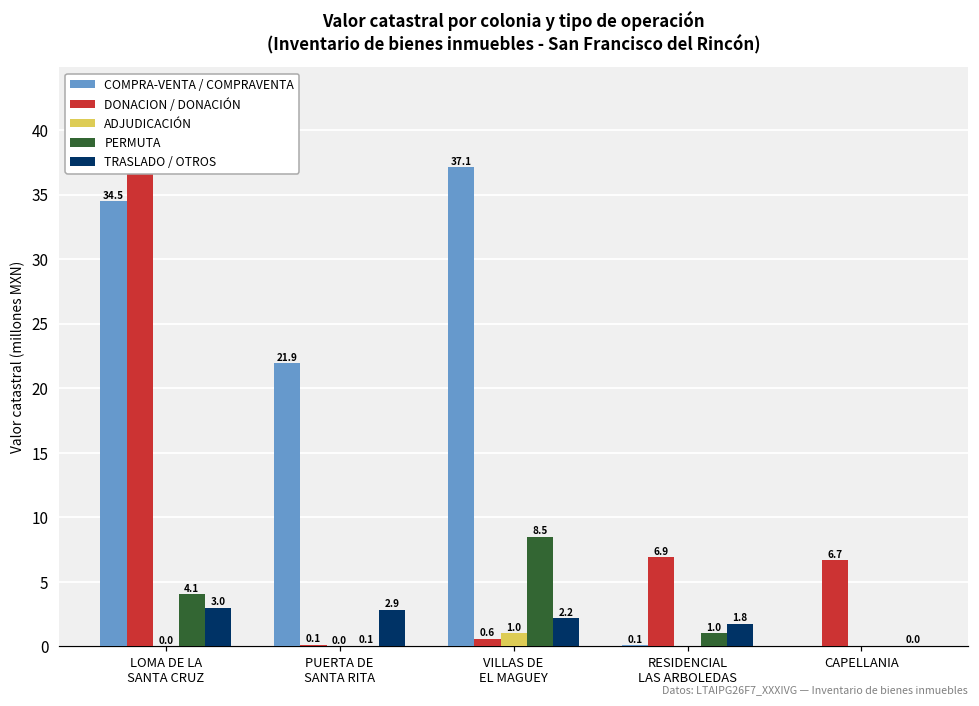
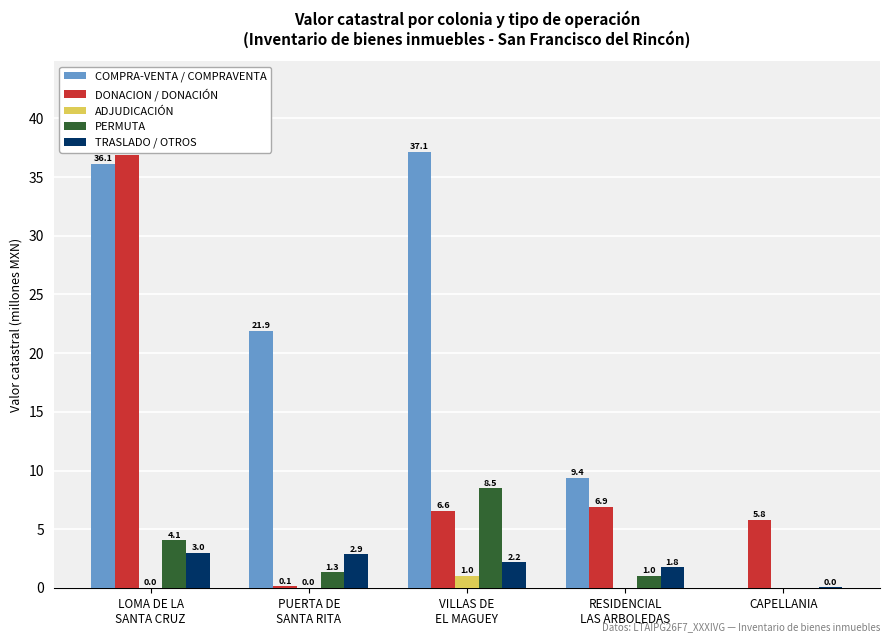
COMPRA-VENTA / COMPRAVENTA, LOMA DE LA SANTA CRUZ: 34.5 -> 36.1
PERMUTA, PUERTA DE SANTA RITA: 0.1 -> 1.3
DONACION / DONACIÓN, VILLAS DE EL MAGUEY: 0.6 -> 6.6
COMPRA-VENTA / COMPRAVENTA, RESIDENCIAL LAS ARBOLEDAS: 0.1 -> 9.4
DONACION / DONACIÓN, CAPELLANIA: 6.7 -> 5.8
